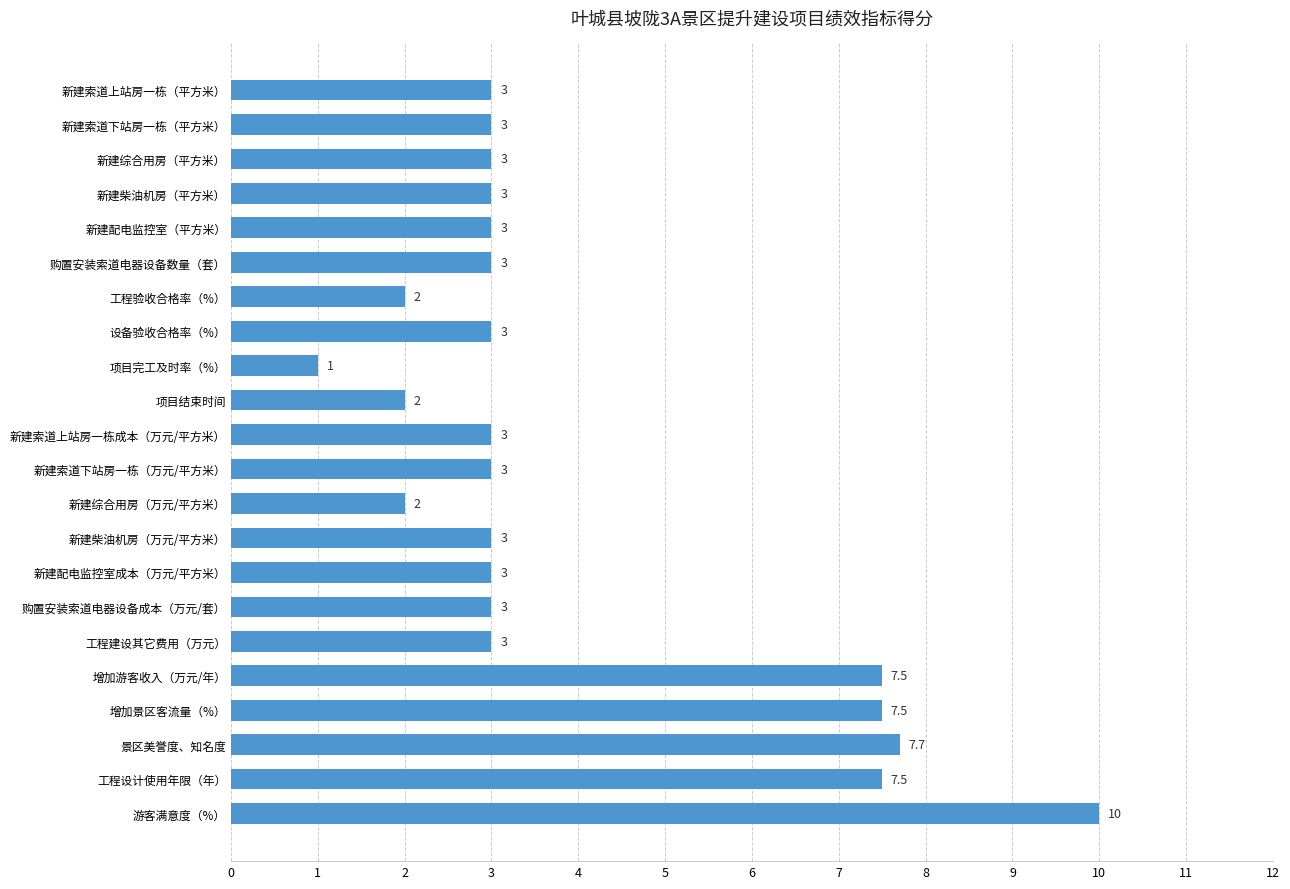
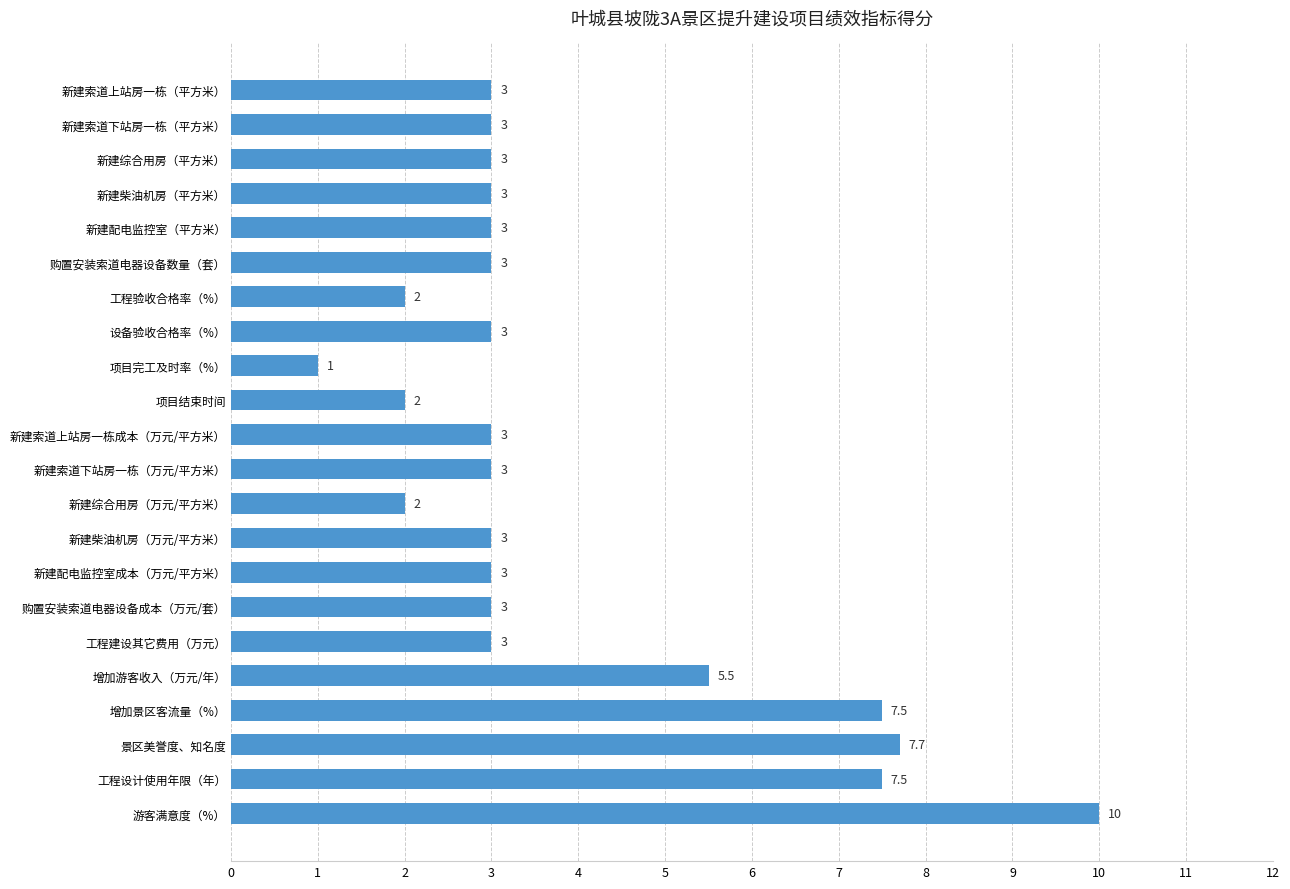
增加游客收入（万元/年）: 7.5 -> 5.5
